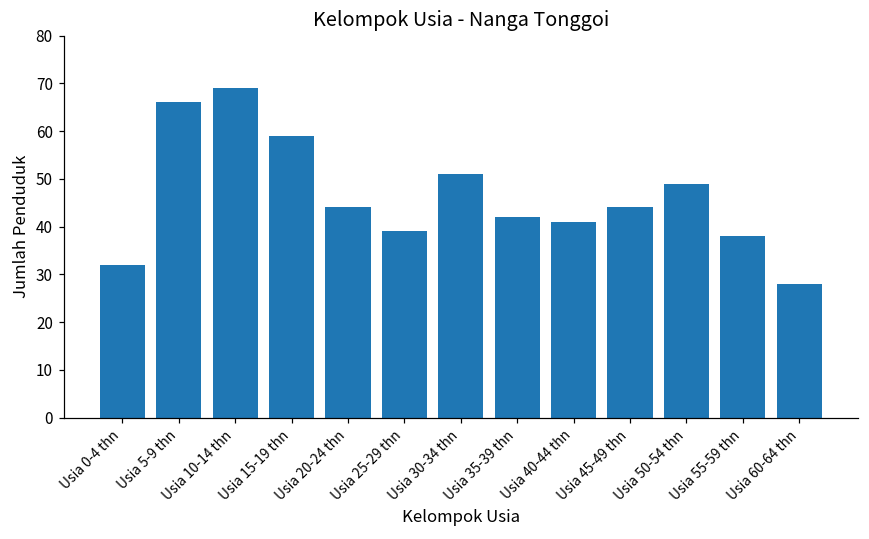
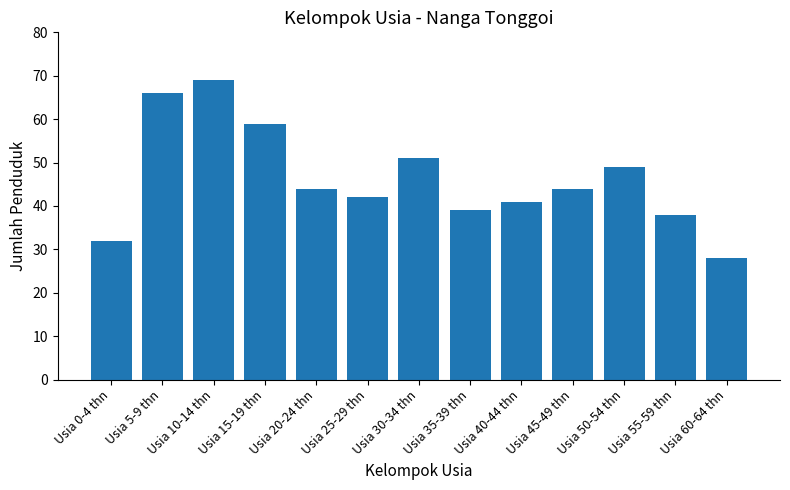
Usia 25-29 thn: 39 -> 42
Usia 35-39 thn: 42 -> 39
